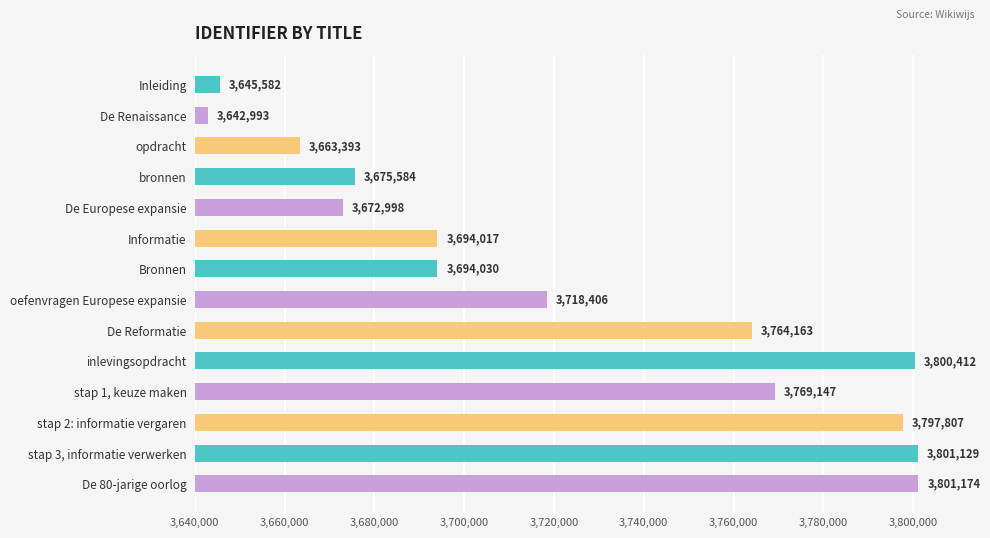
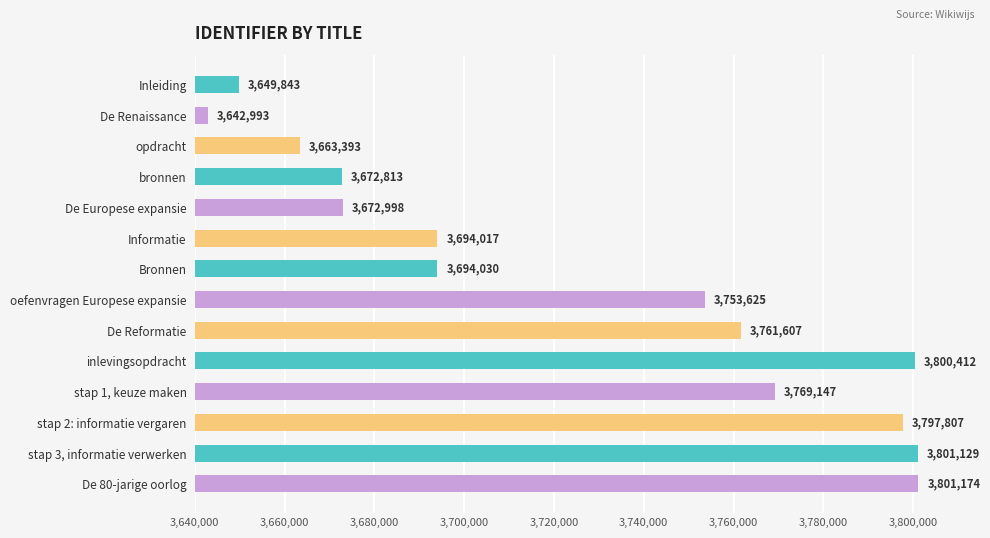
Inleiding: 3,645,582 -> 3,649,843
bronnen: 3,675,584 -> 3,672,813
oefenvragen Europese expansie: 3,718,406 -> 3,753,625
De Reformatie: 3,764,163 -> 3,761,607
